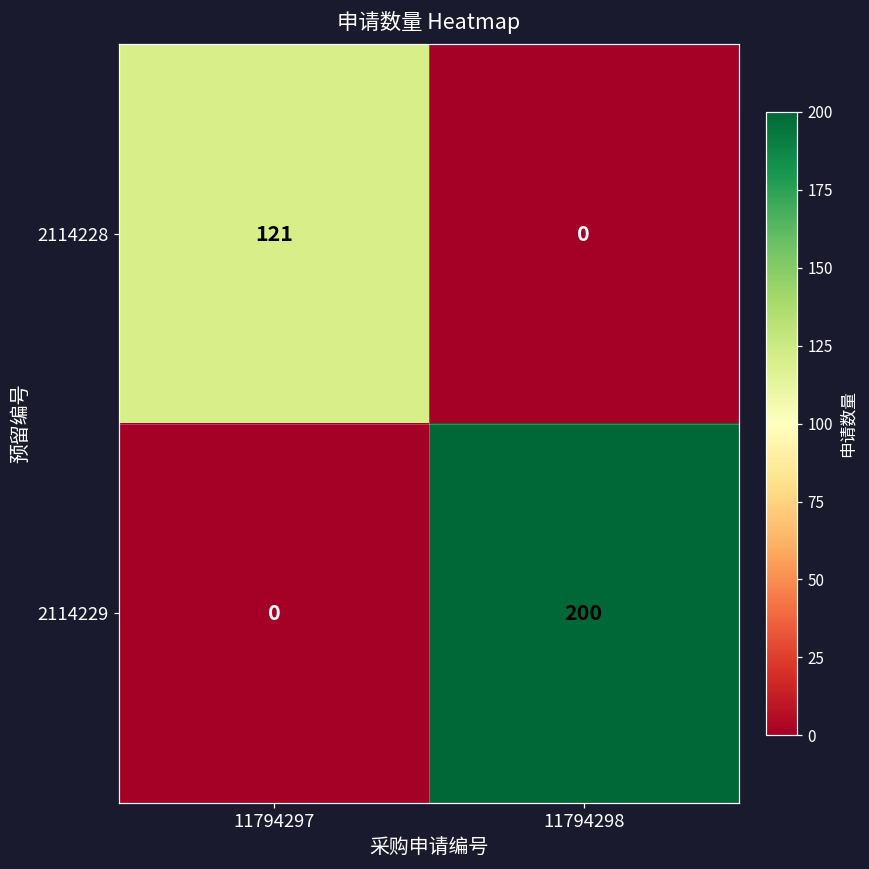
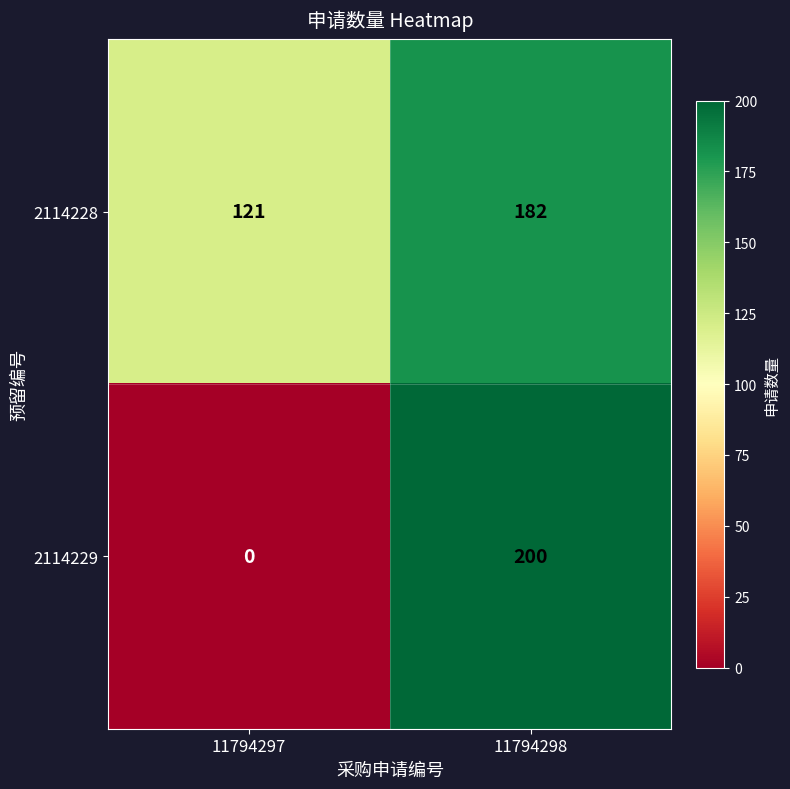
2114228, 11794298: 0 -> 182
